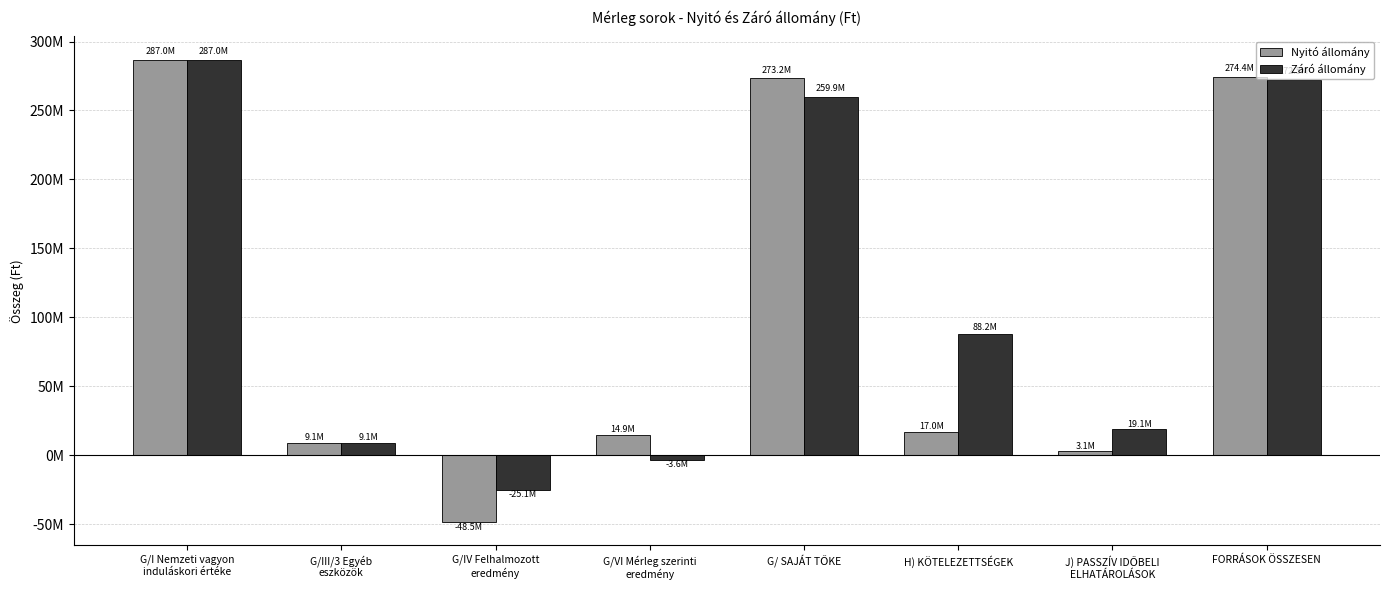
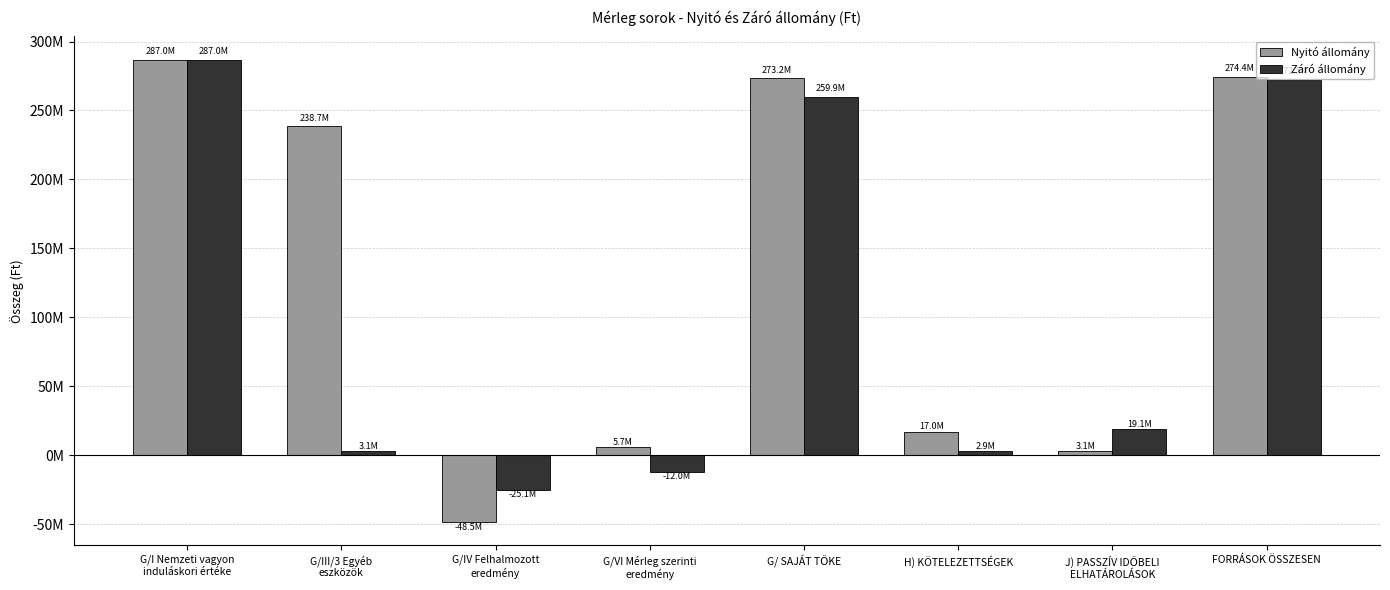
Nyitó állomány, G/III/3 Egyéb eszközök: 9.1M -> 238.7M
Záró állomány, G/III/3 Egyéb eszközök: 9.1M -> 3.1M
Nyitó állomány, G/VI Mérleg szerinti eredmény: 14.9M -> 5.7M
Záró állomány, G/VI Mérleg szerinti eredmény: -3.6M -> -12.0M
Záró állomány, H) KÖTELEZETTSÉGEK: 88.2M -> 2.9M
